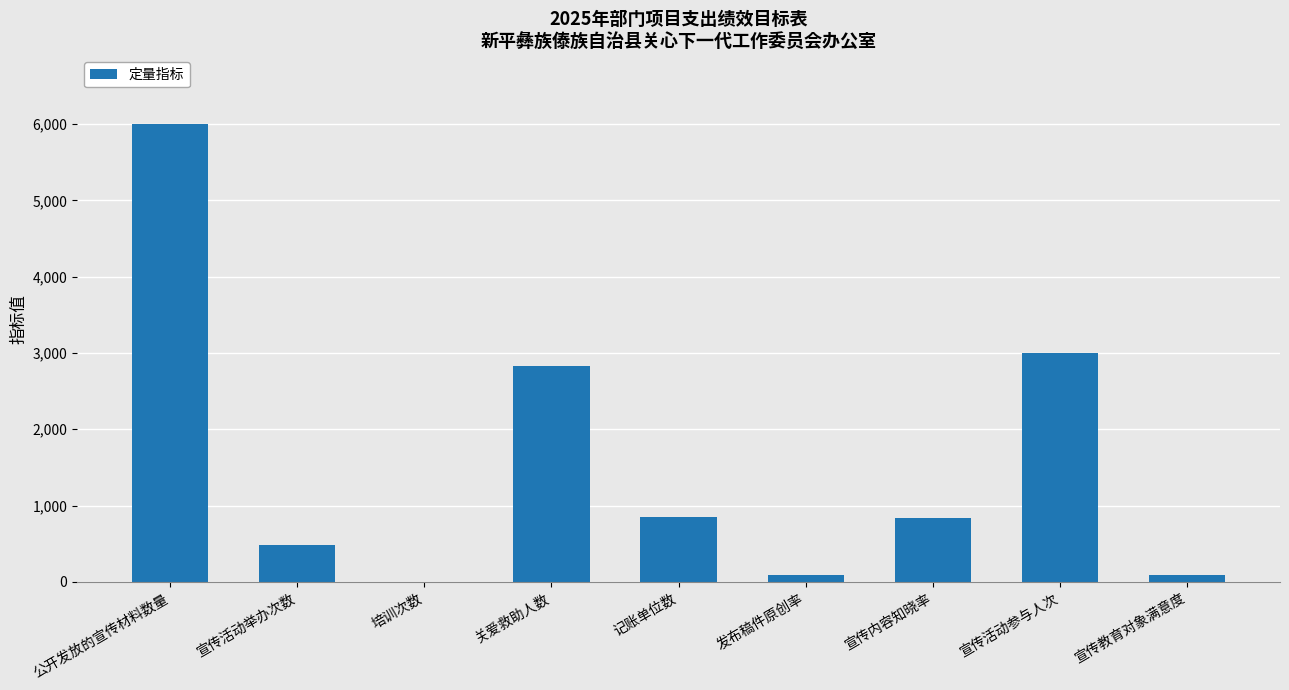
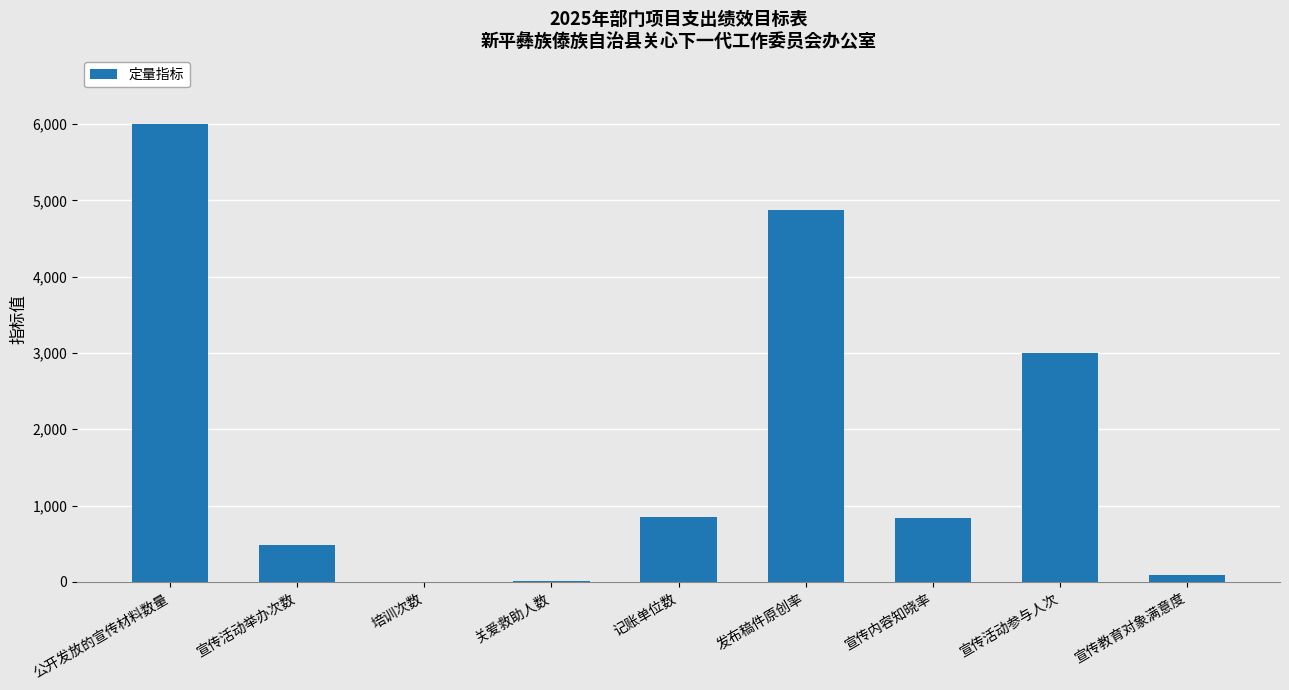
关爱救助人数: 2,800 -> 0
发布稿件原创率: 100 -> 4,900
